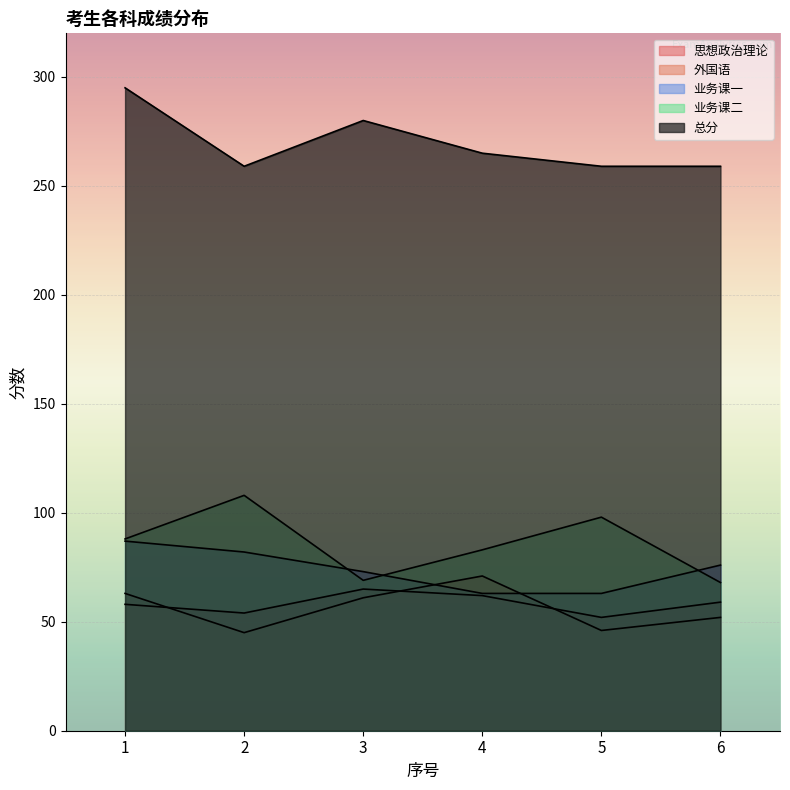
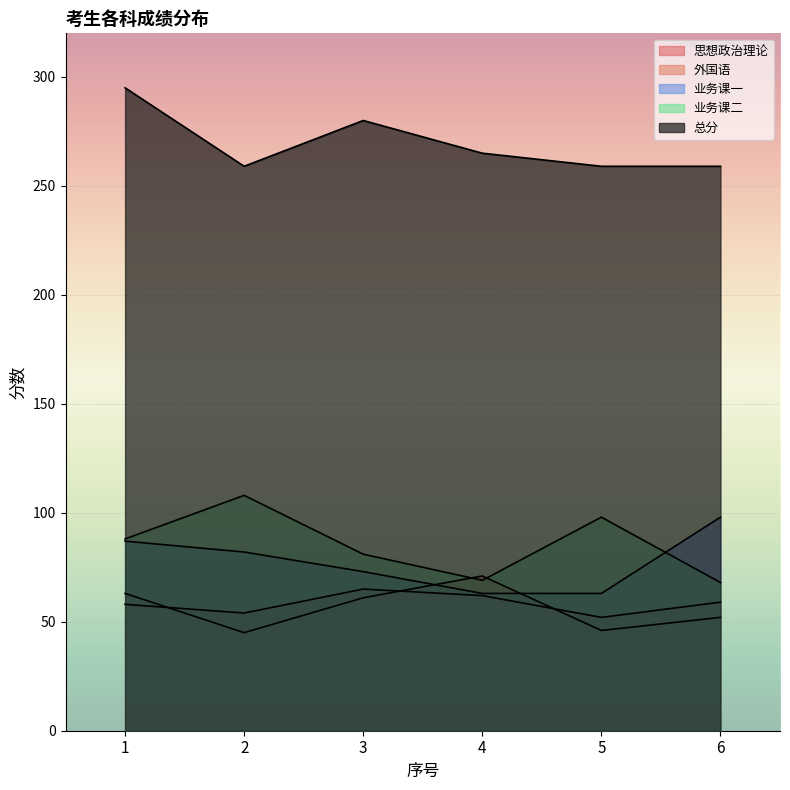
业务课二, 3: 69 -> 81
业务课二, 4: 83 -> 69
业务课一, 6: 76 -> 98
